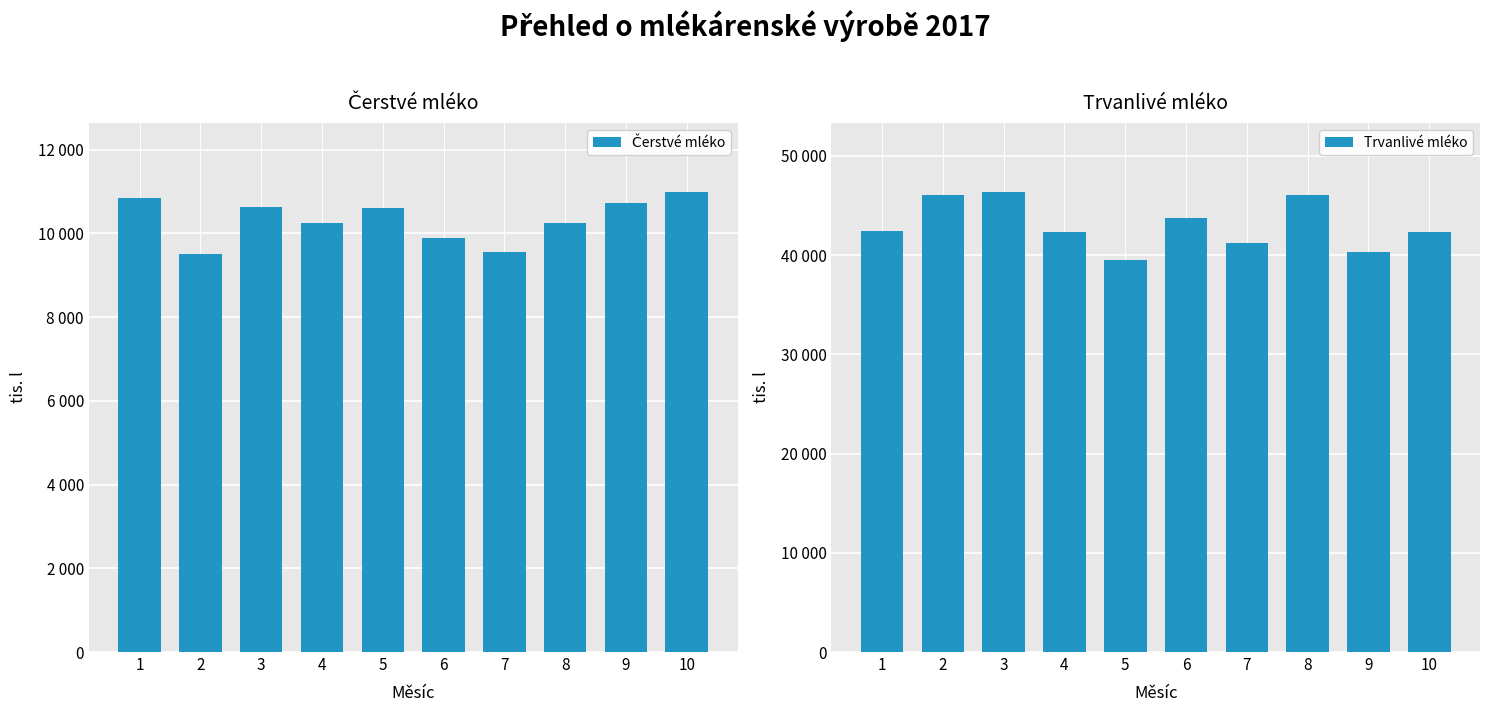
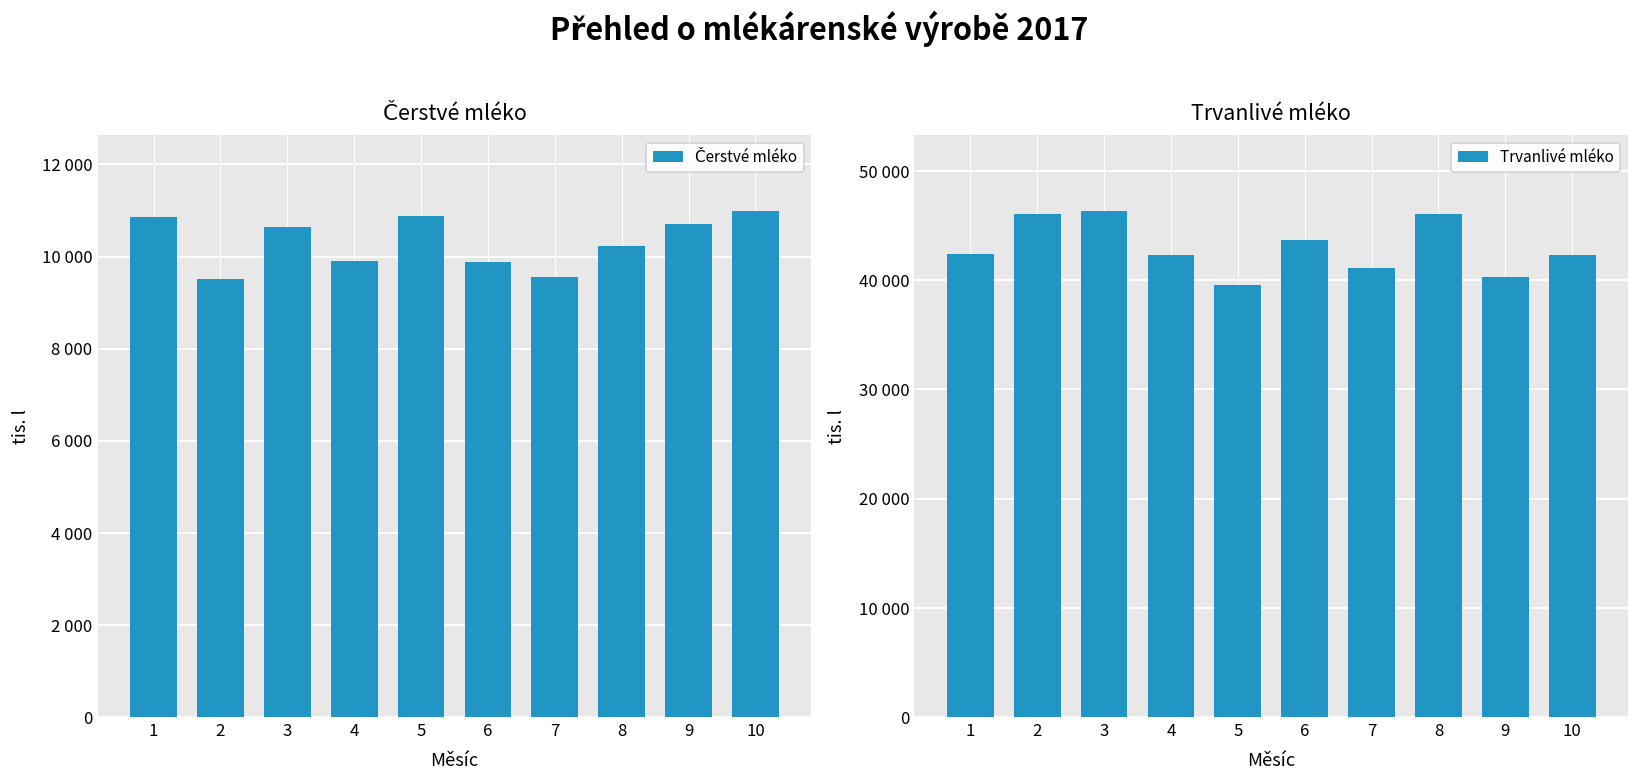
Čerstvé mléko, 4: 10200 -> 9900
Čerstvé mléko, 5: 10600 -> 10900
